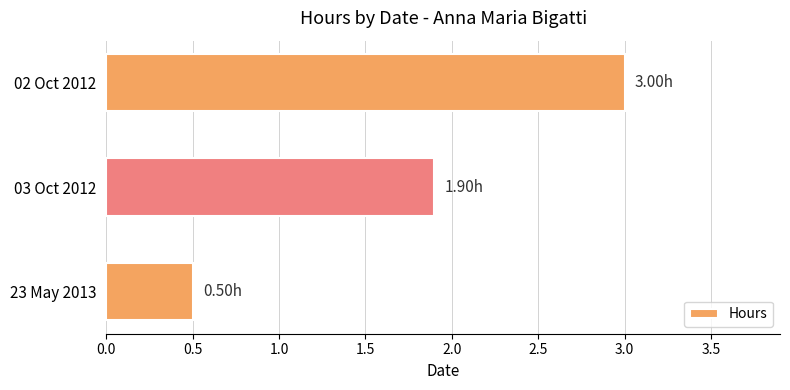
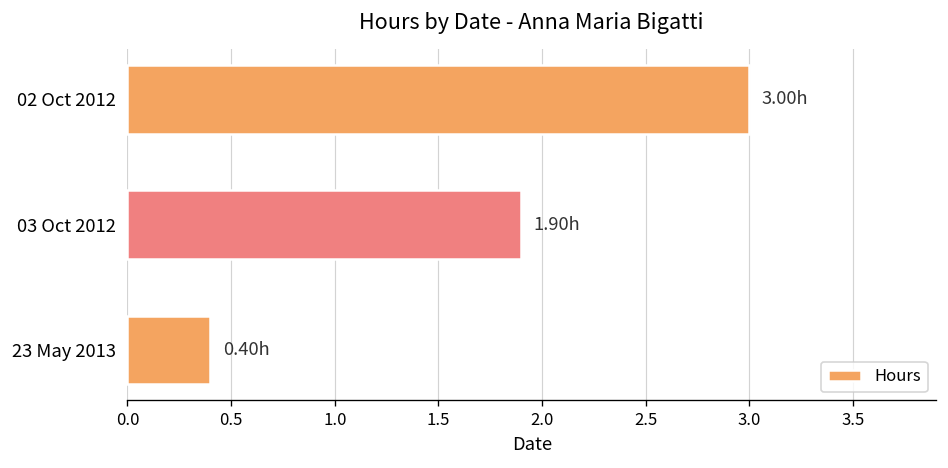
23 May 2013: 0.50h -> 0.40h
